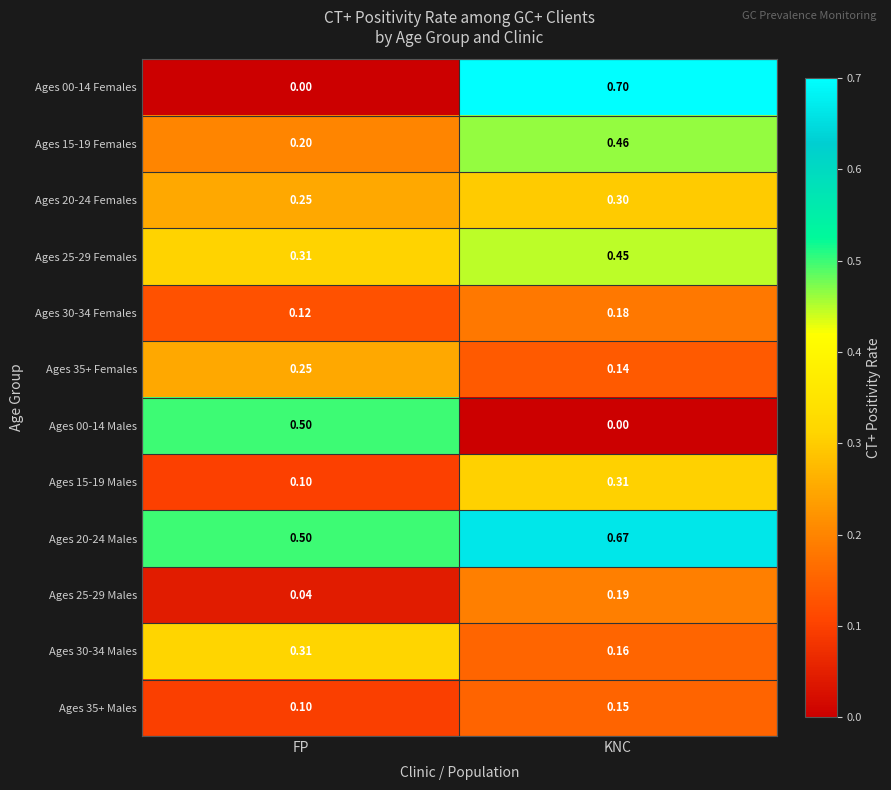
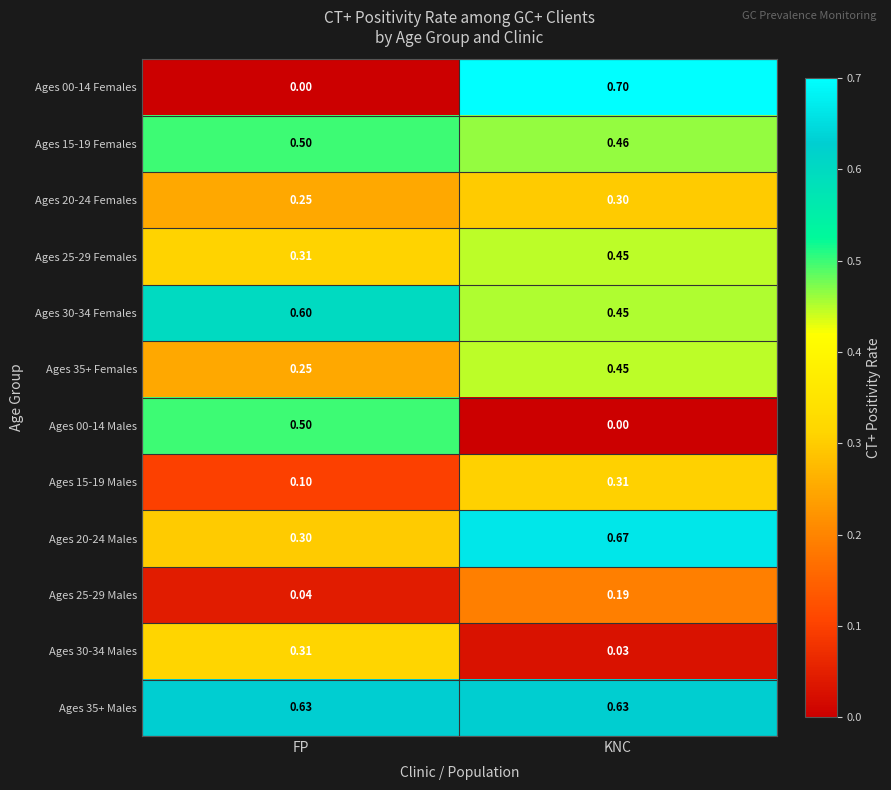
Ages 15-19 Females, FP: 0.20 -> 0.50
Ages 30-34 Females, FP: 0.12 -> 0.60
Ages 30-34 Females, KNC: 0.18 -> 0.45
Ages 35+ Females, KNC: 0.14 -> 0.45
Ages 20-24 Males, FP: 0.50 -> 0.30
Ages 30-34 Males, KNC: 0.16 -> 0.03
Ages 35+ Males, FP: 0.10 -> 0.63
Ages 35+ Males, KNC: 0.15 -> 0.63
